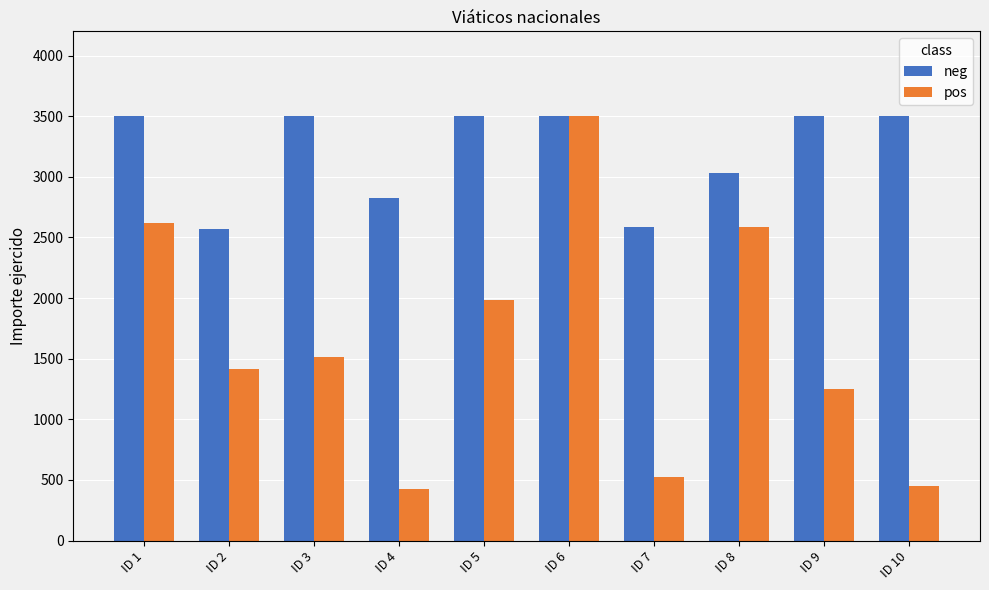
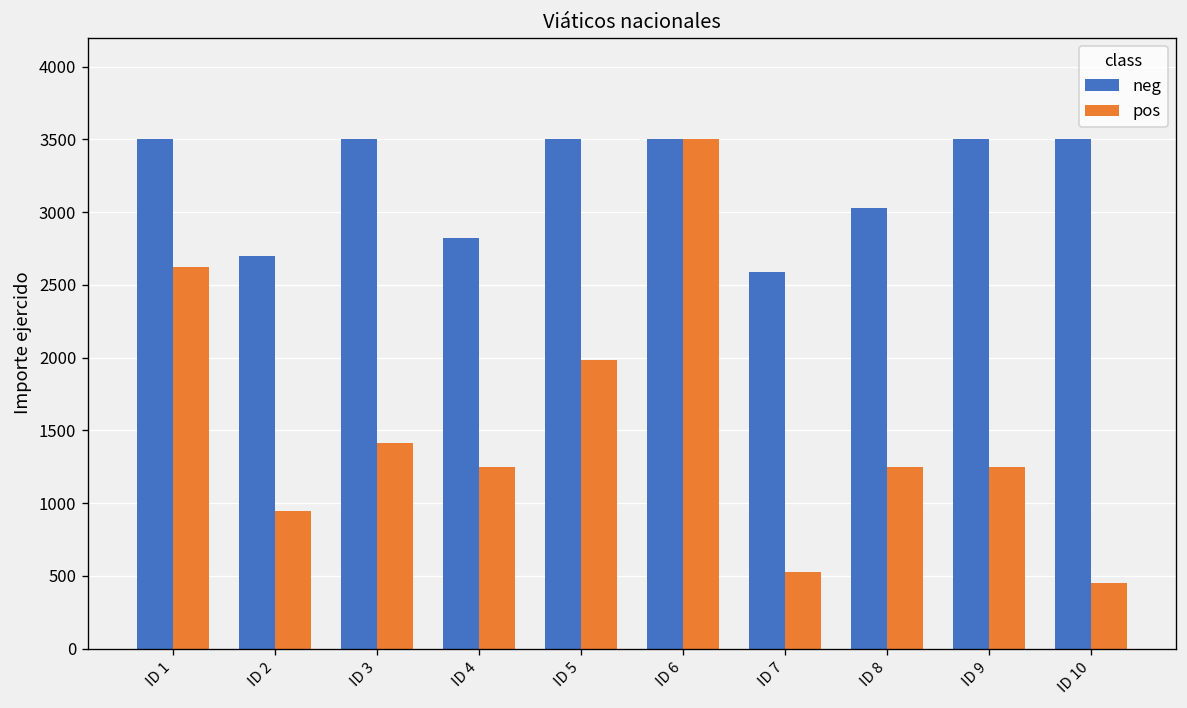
neg, ID 2: 2570 -> 2700
pos, ID 2: 1410 -> 940
pos, ID 3: 1520 -> 1410
pos, ID 4: 430 -> 1250
pos, ID 8: 2590 -> 1250
